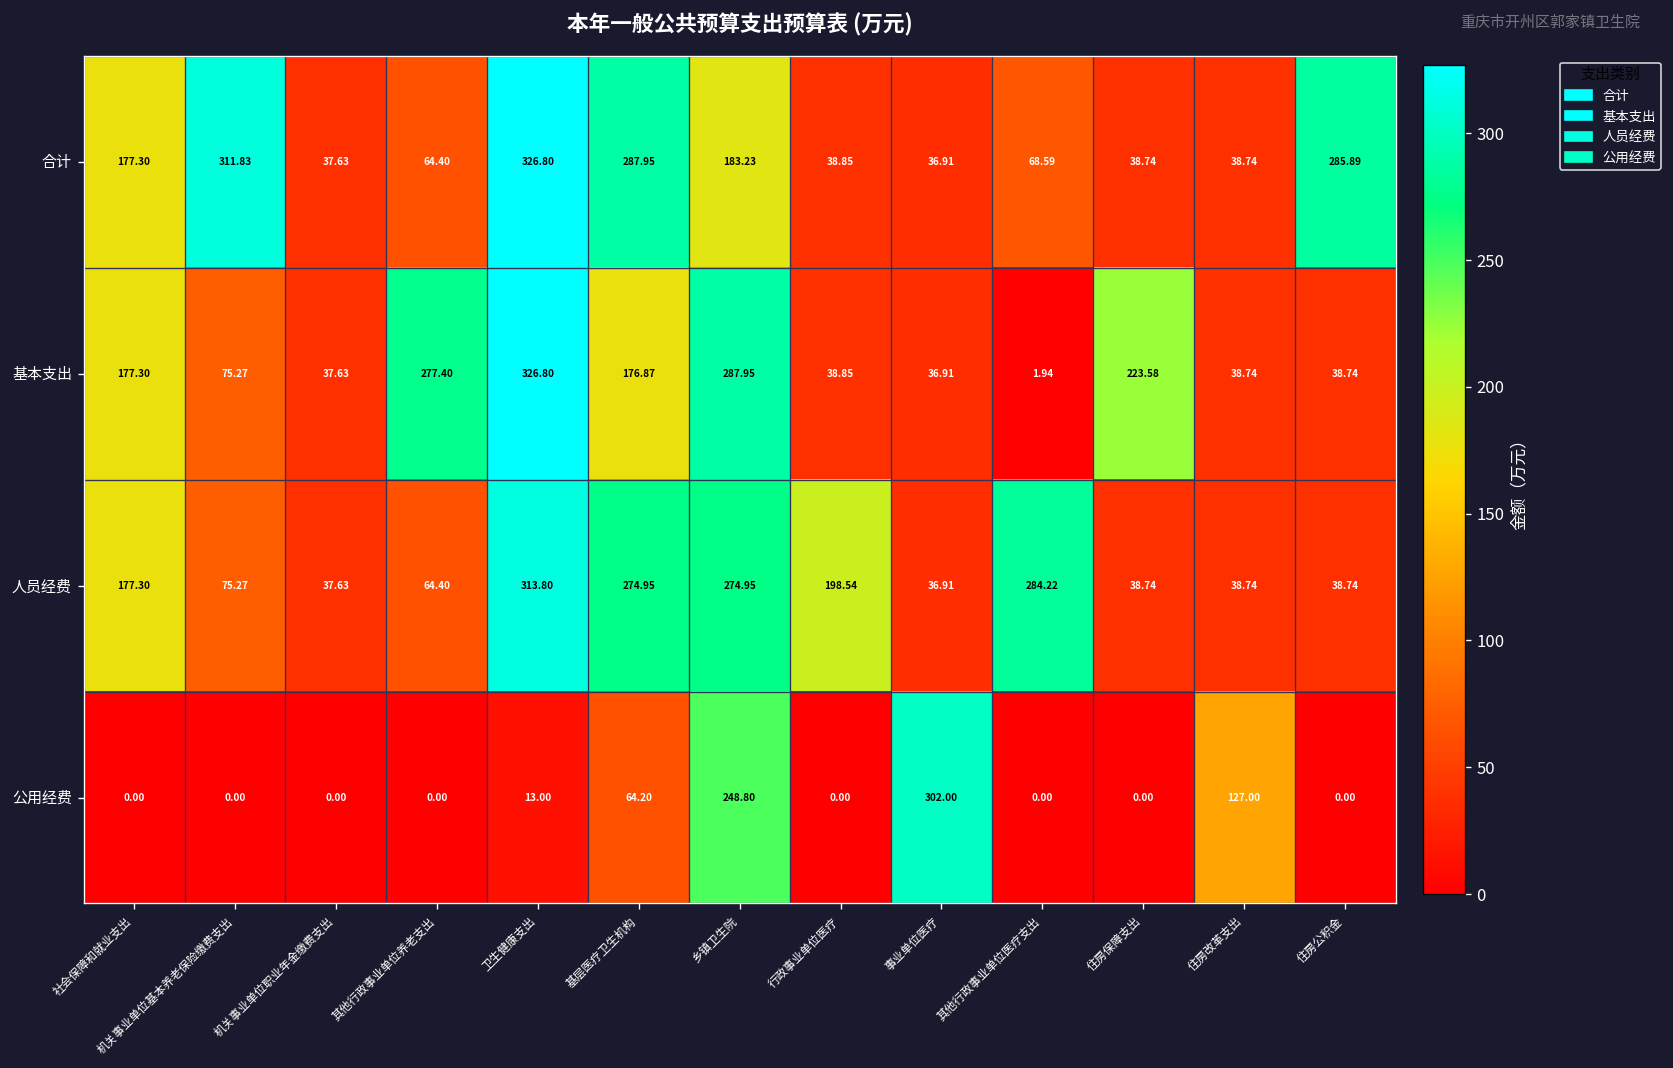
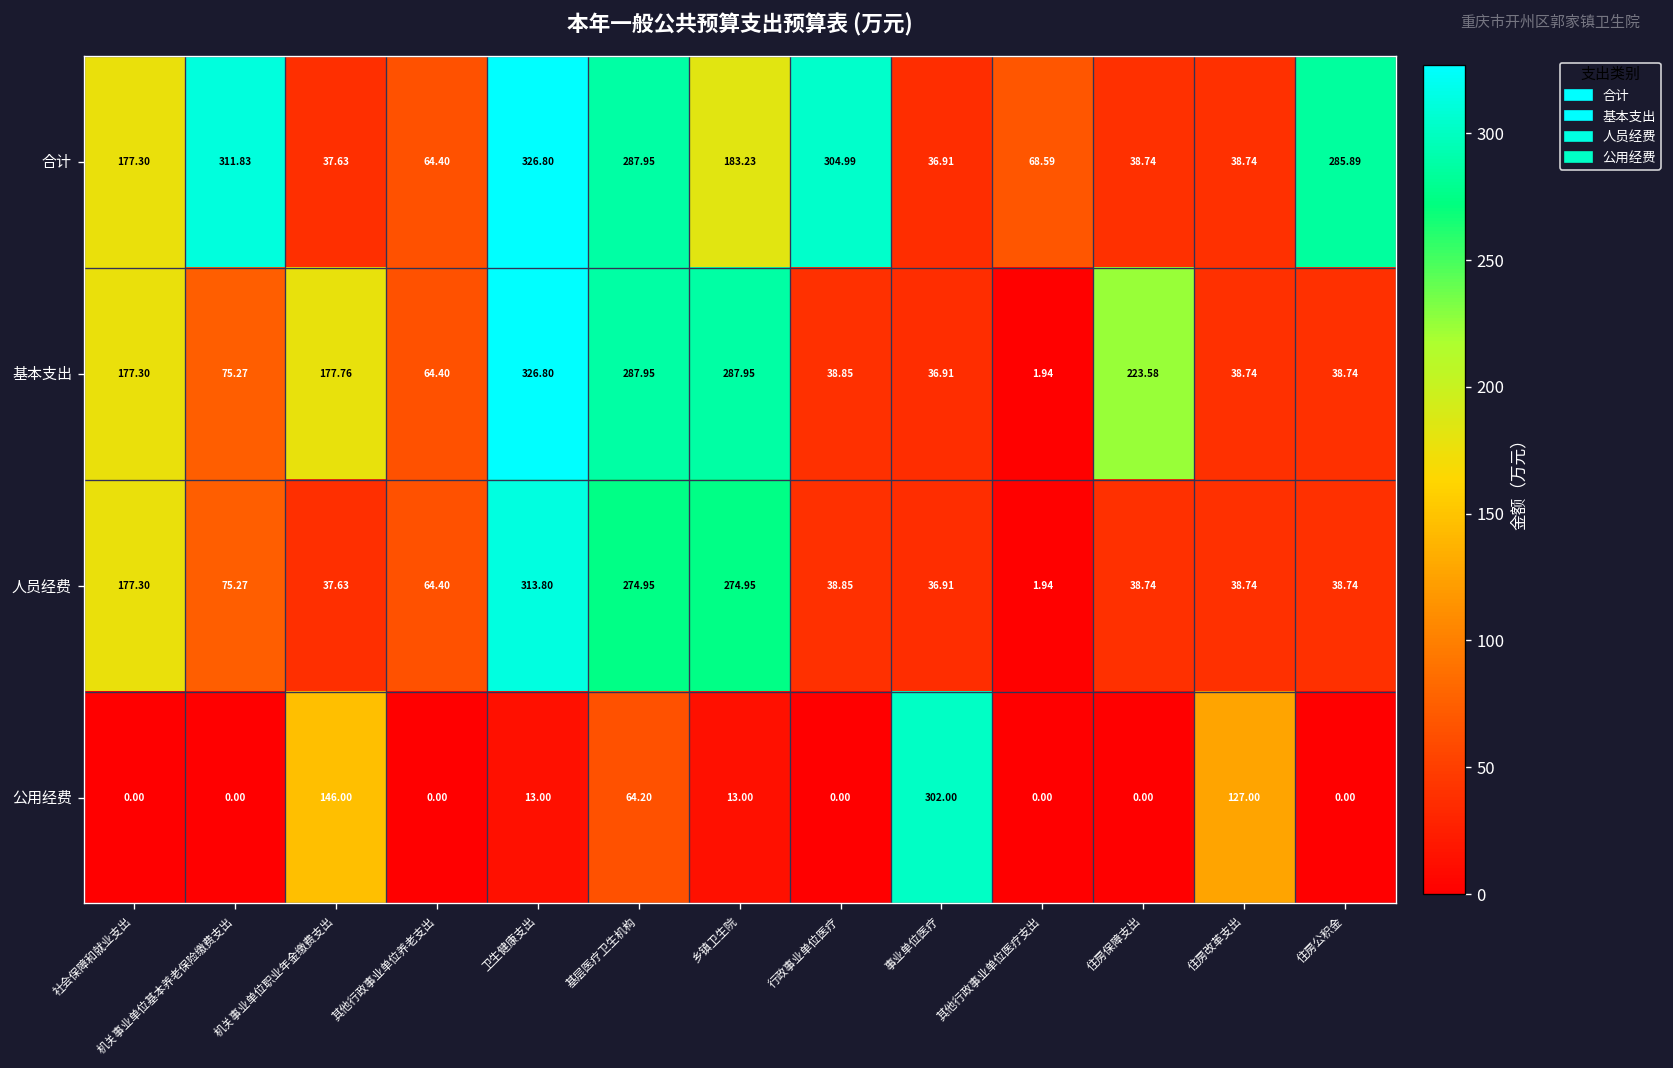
合计, 行政事业单位医疗: 38.85 -> 304.99
基本支出, 机关事业单位职业年金缴费支出: 37.63 -> 177.76
基本支出, 其他行政事业单位养老支出: 277.40 -> 64.40
基本支出, 基层医疗卫生机构: 176.87 -> 287.95
人员经费, 行政事业单位医疗: 198.54 -> 38.85
人员经费, 其他行政事业单位医疗支出: 284.22 -> 1.94
公用经费, 机关事业单位职业年金缴费支出: 0.00 -> 146.00
公用经费, 乡镇卫生院: 248.80 -> 13.00
